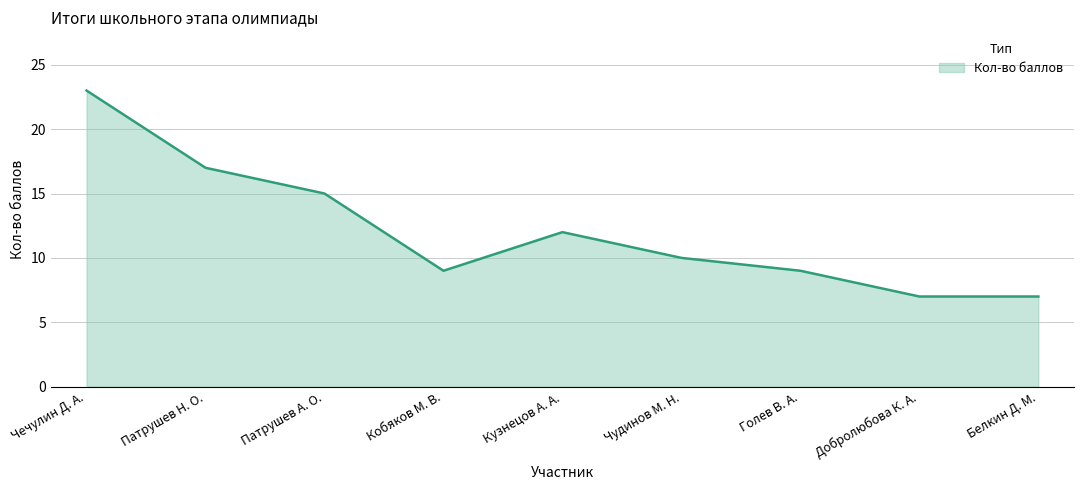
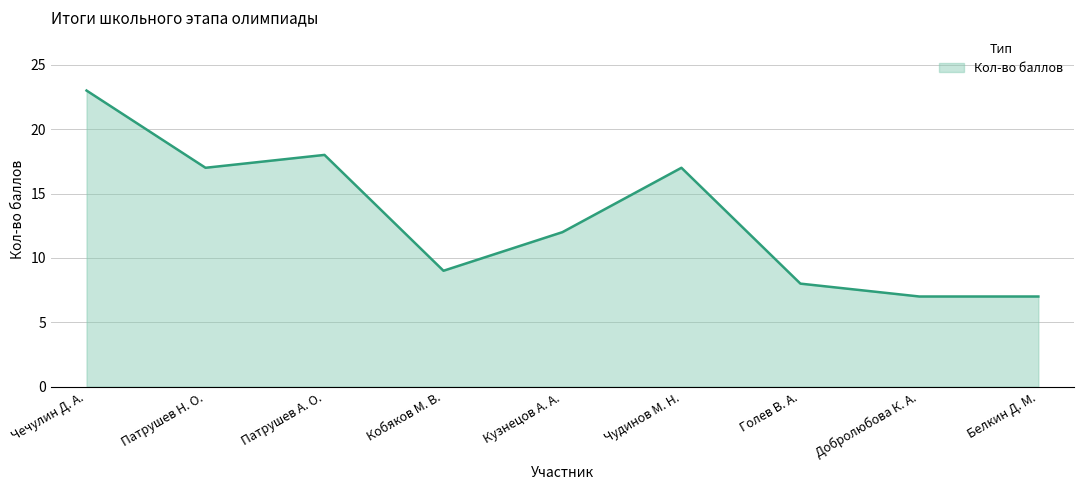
Патрушев А. О.: 15 -> 18
Чудинов М. Н.: 10 -> 17
Голев В. А.: 9 -> 8
